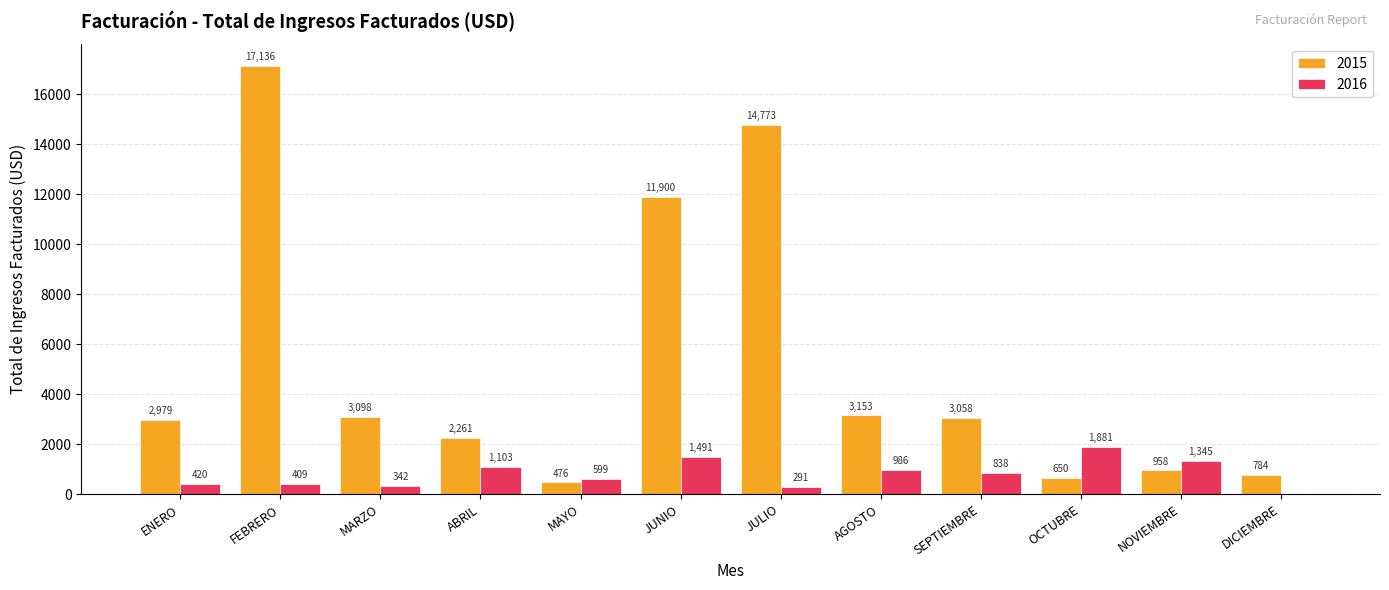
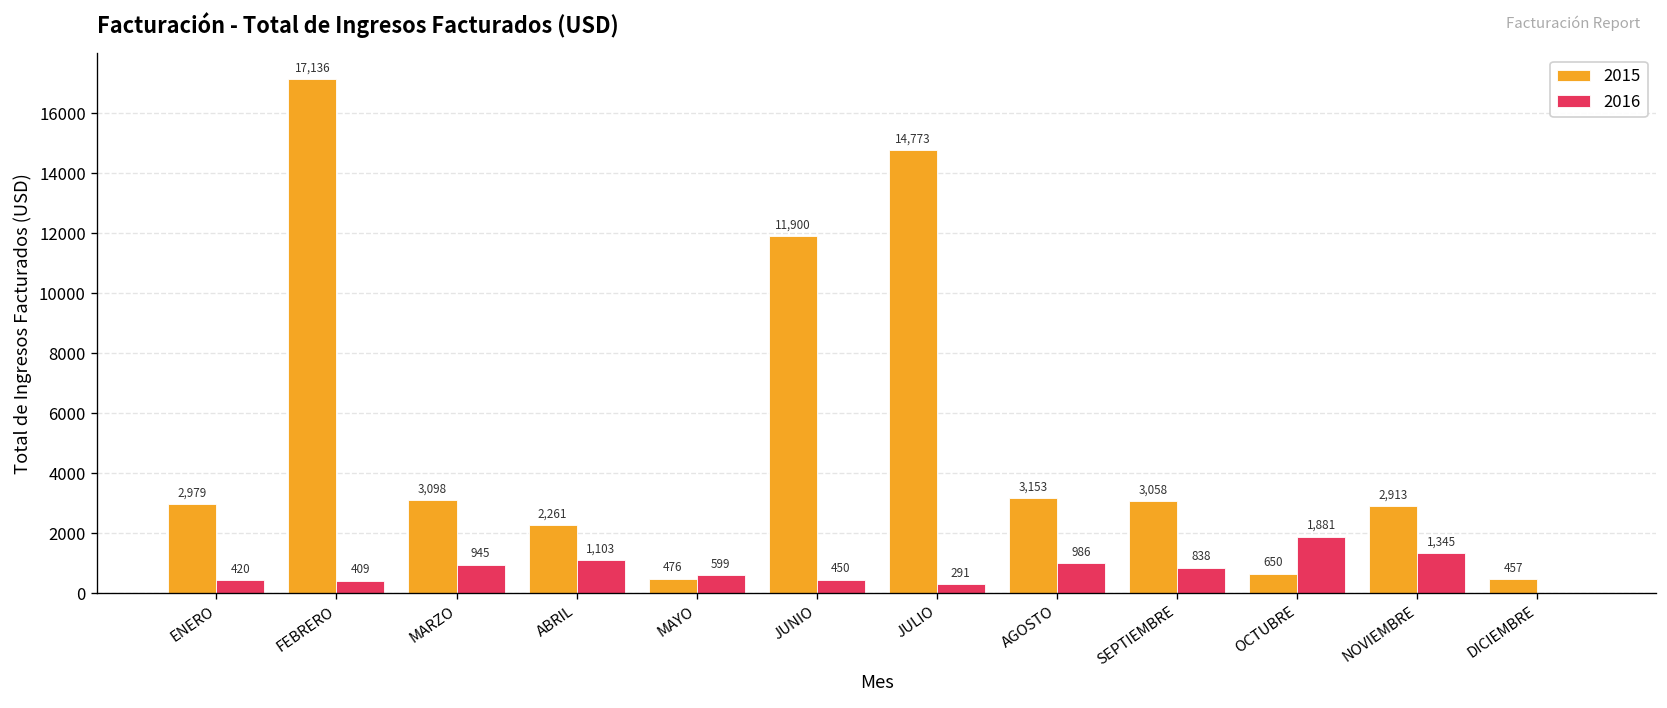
2016, MARZO: 342 -> 945
2016, JUNIO: 1,491 -> 450
2015, NOVIEMBRE: 958 -> 2,913
2015, DICIEMBRE: 784 -> 457
